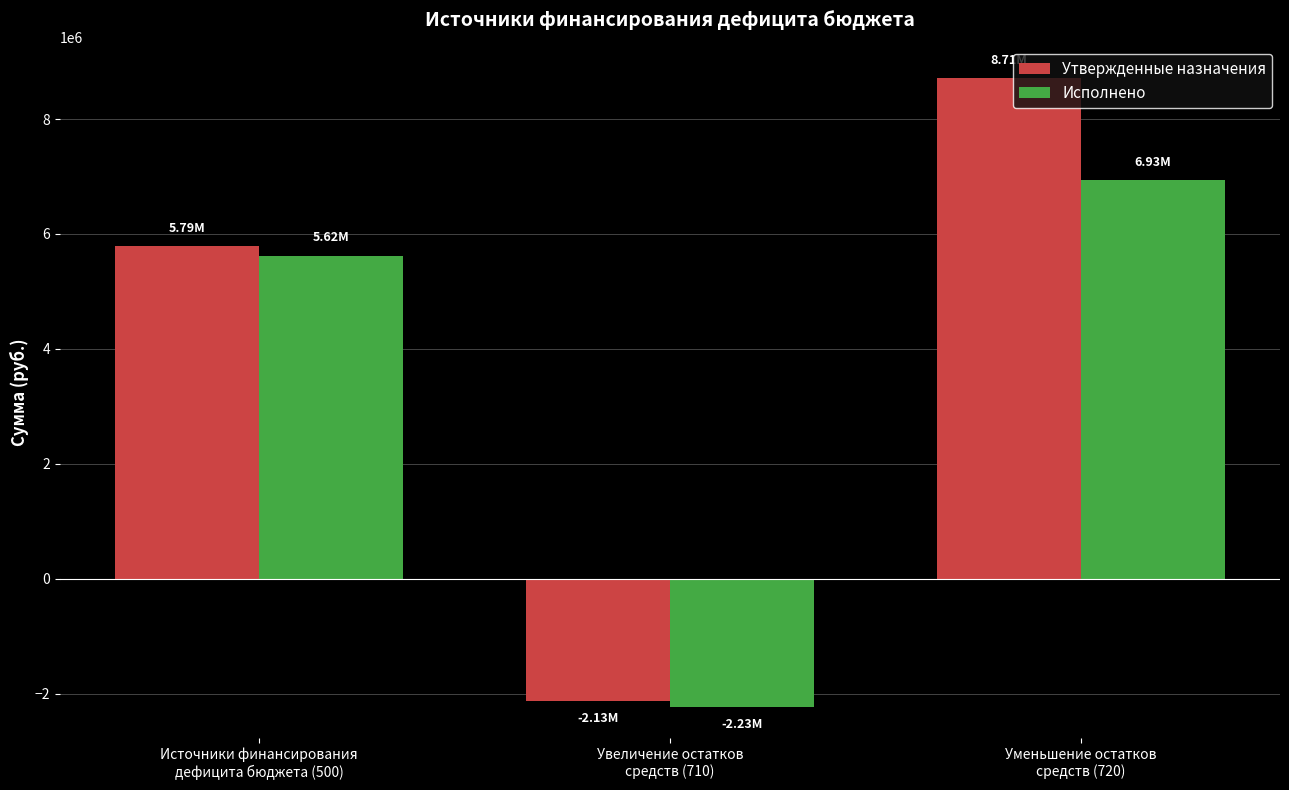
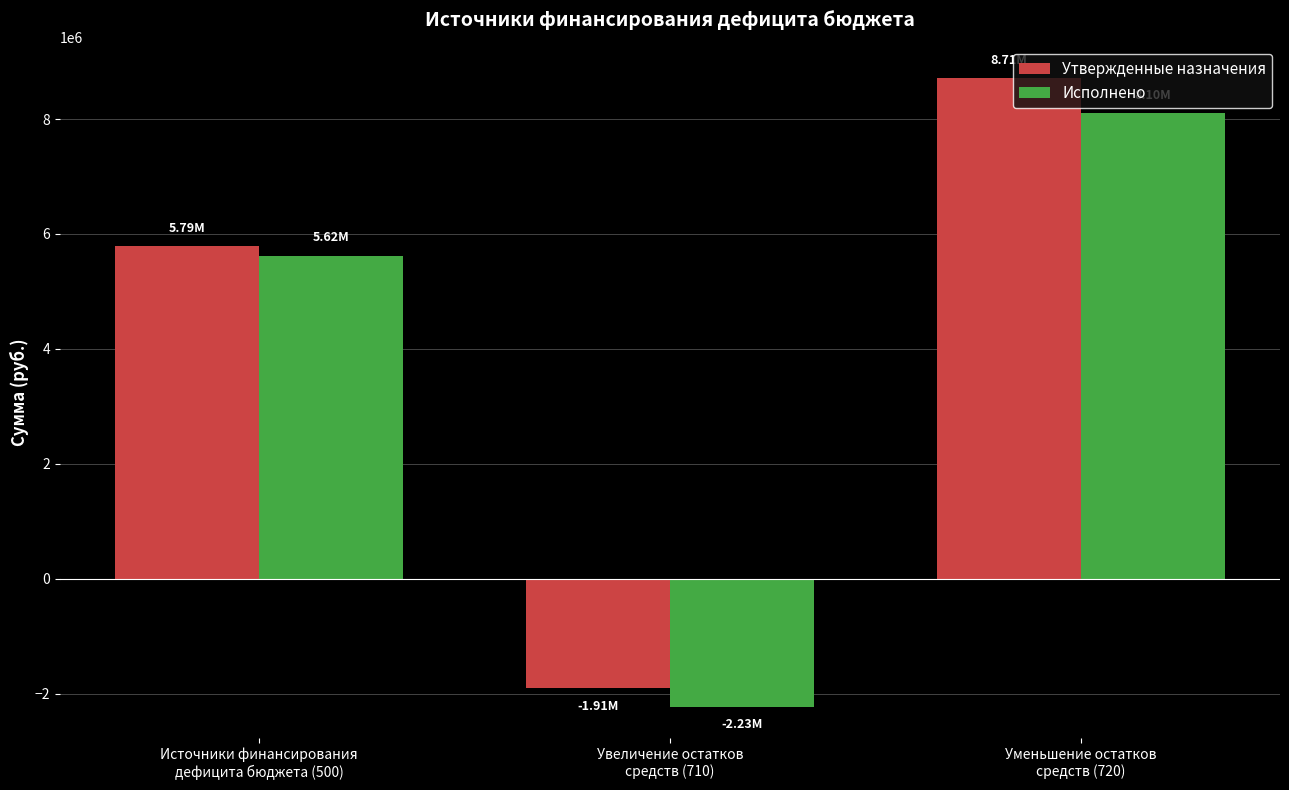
Утвержденные назначения, Увеличение остатков средств (710): -2.13M -> -1.91M
Исполнено, Уменьшение остатков средств (720): 6900000 -> 8100000
